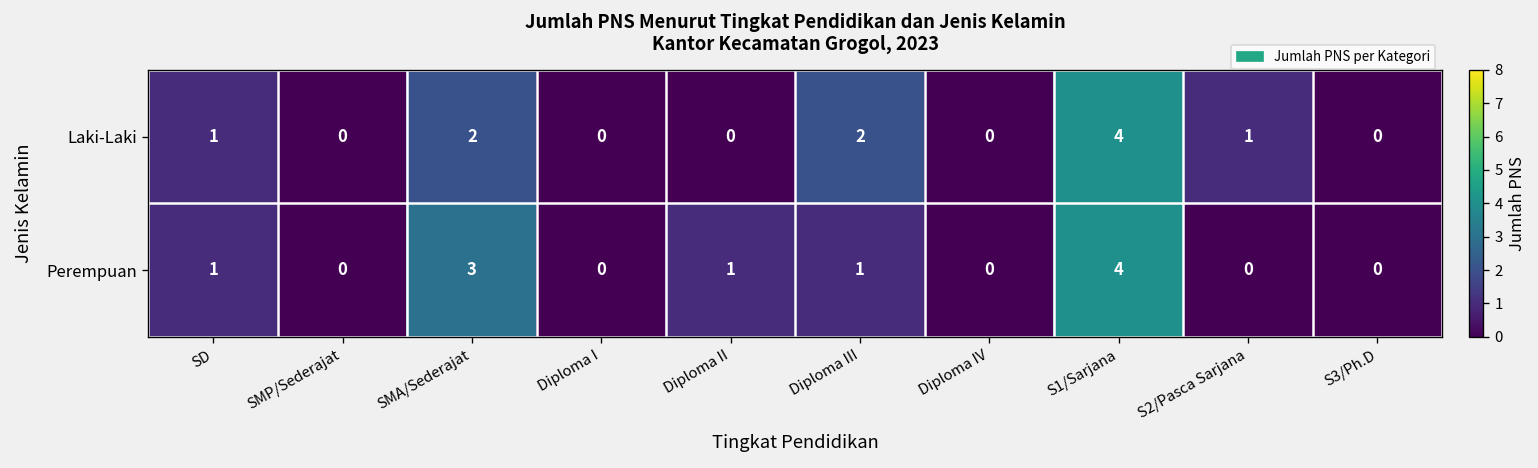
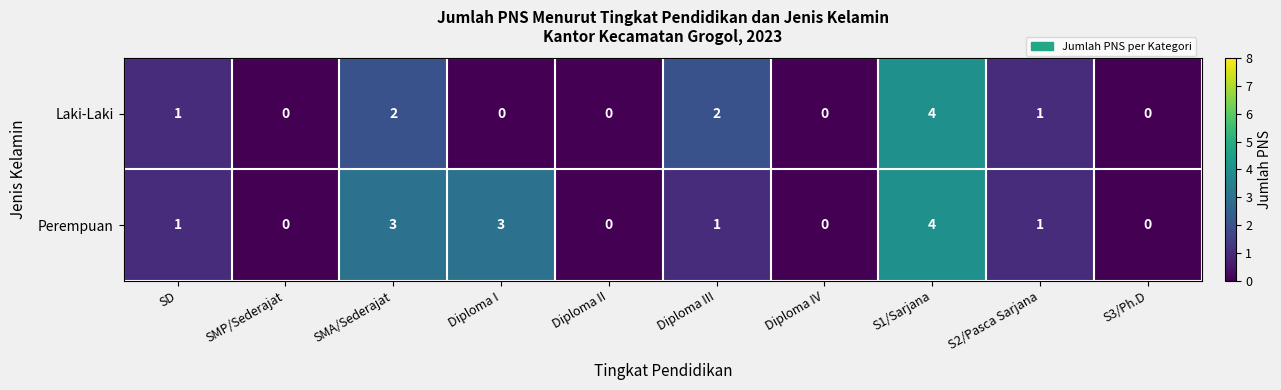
Perempuan, Diploma I: 0 -> 3
Perempuan, Diploma II: 1 -> 0
Perempuan, S2/Pasca Sarjana: 0 -> 1
